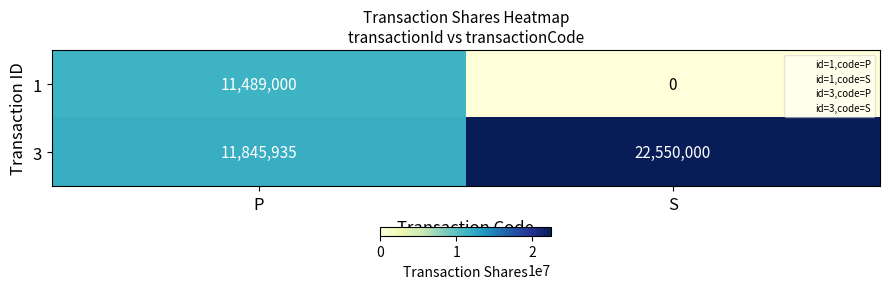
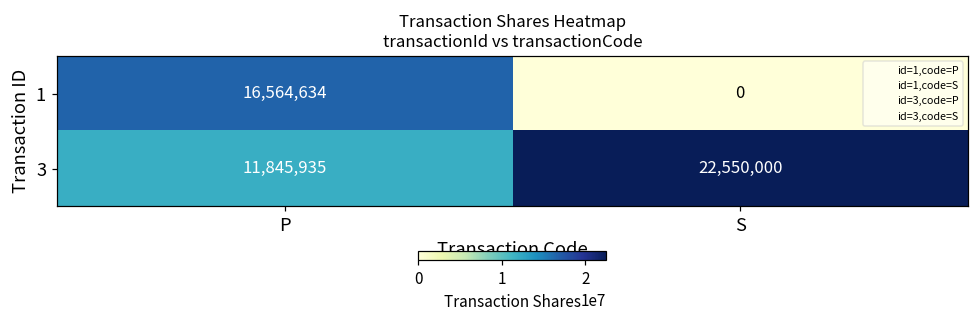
1, P: 11,489,000 -> 16,564,634
